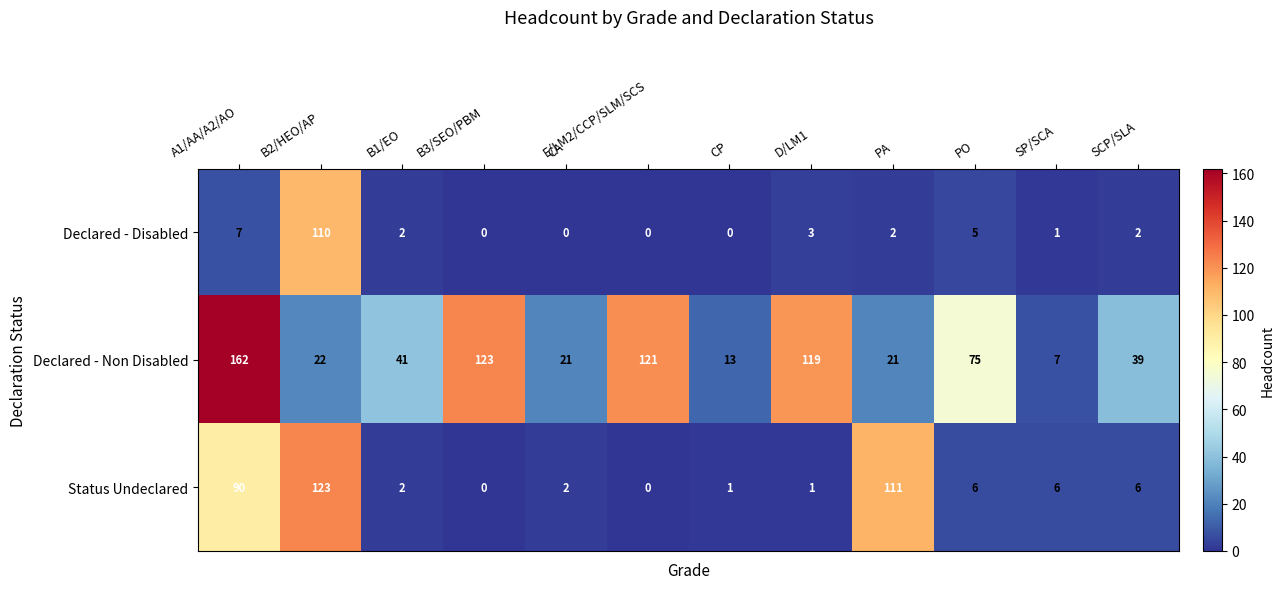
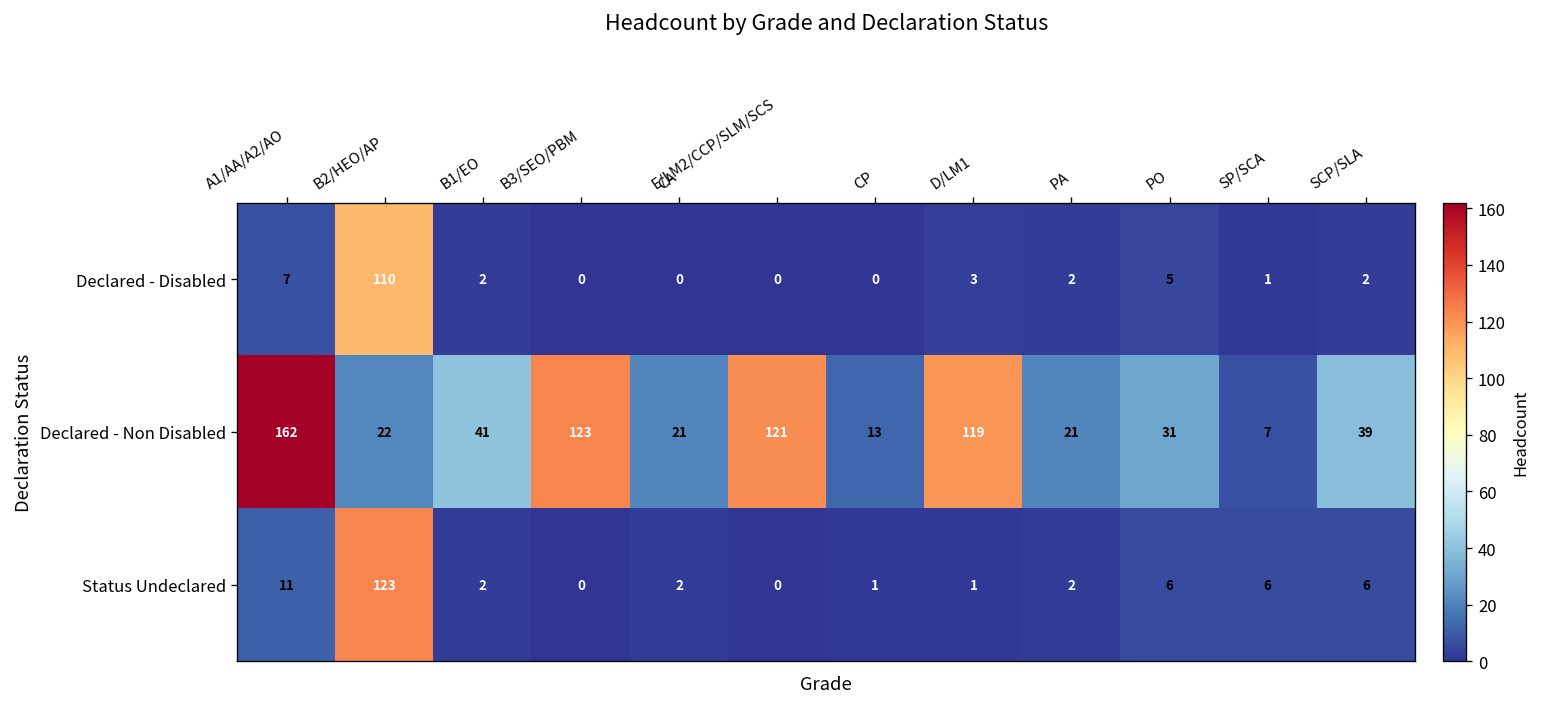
Declared - Non Disabled, PO: 75 -> 31
Status Undeclared, A1/AA/A2/AO: 90 -> 11
Status Undeclared, PA: 111 -> 2
